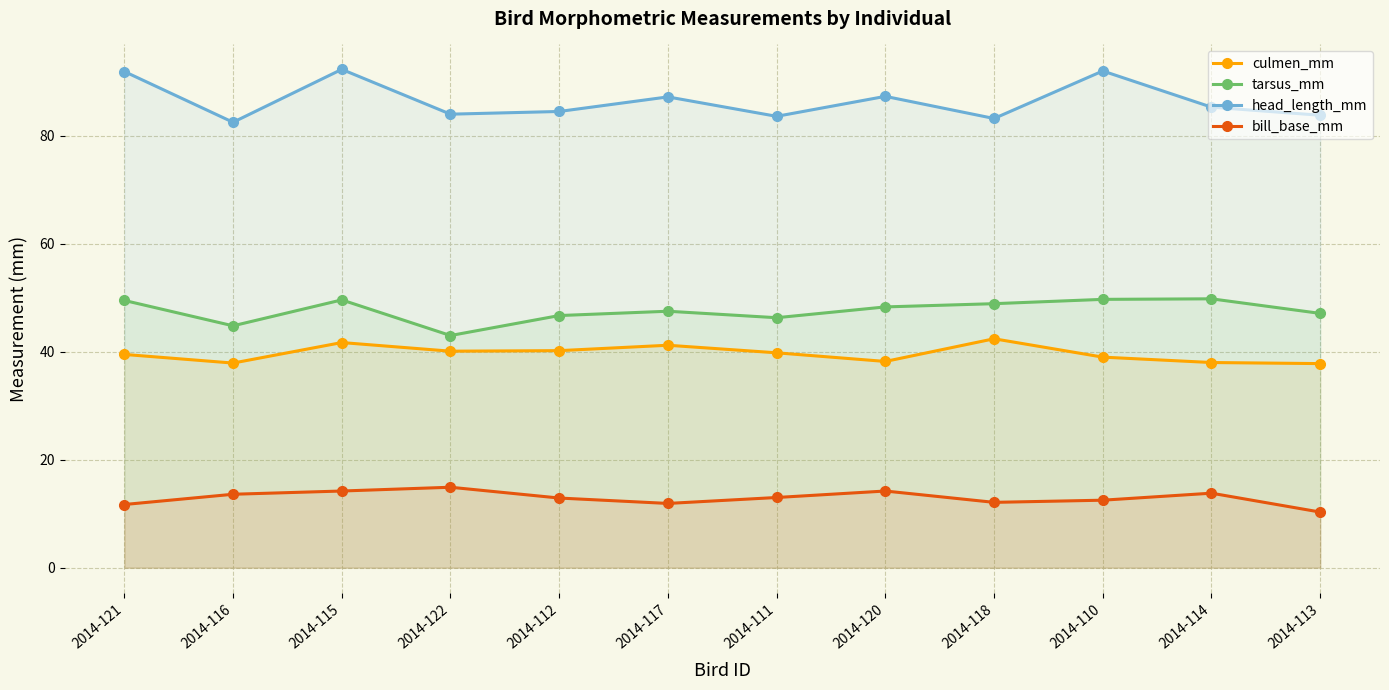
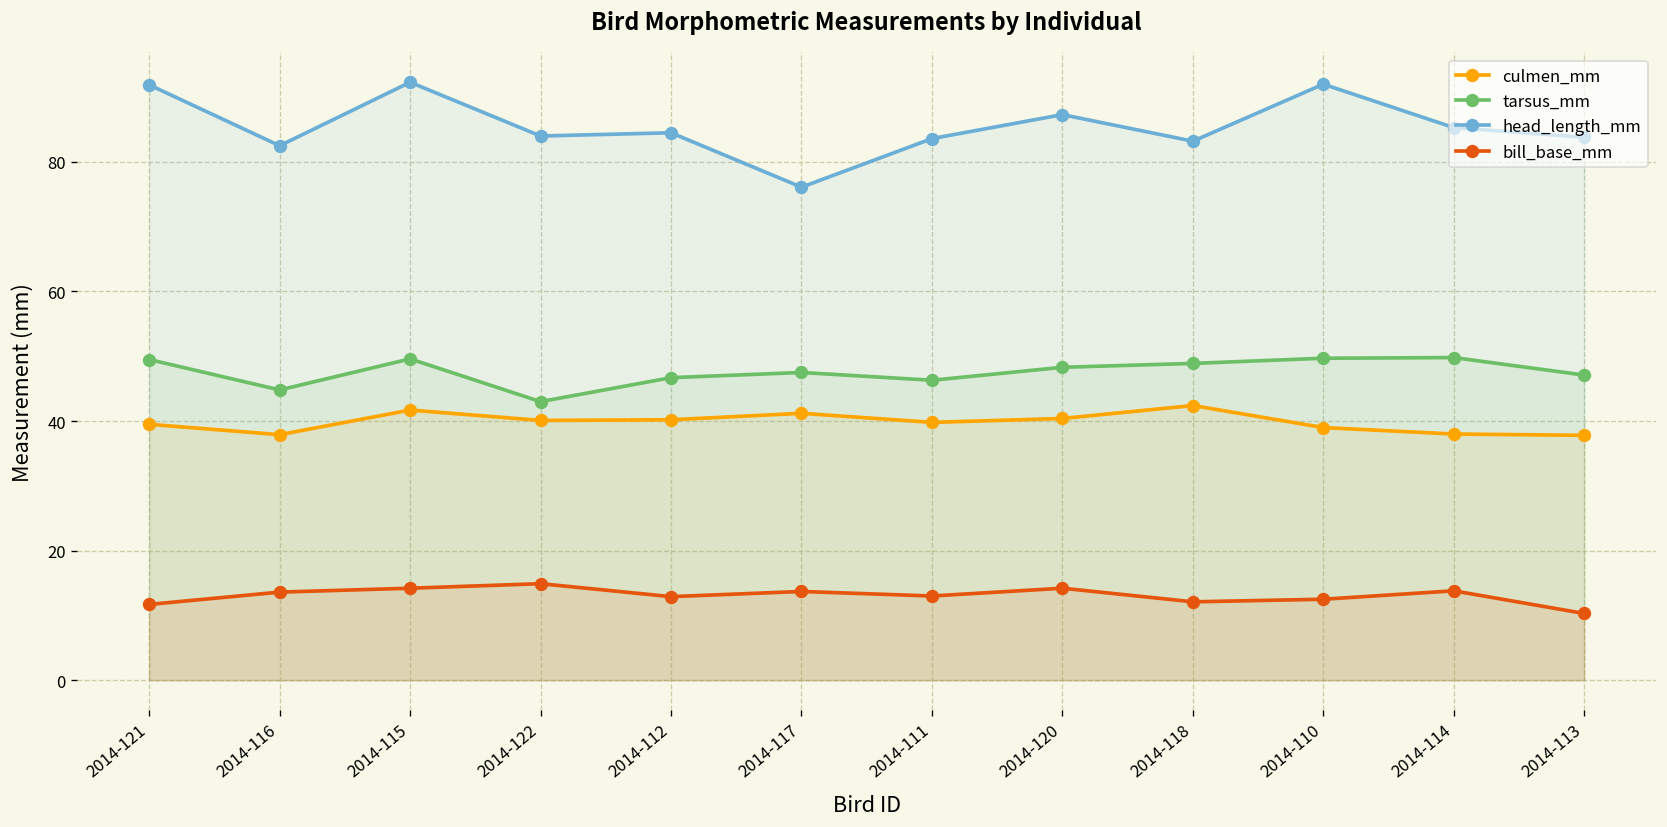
head_length_mm, 2014-117: 87 -> 76
bill_base_mm, 2014-117: 12 -> 14
culmen_mm, 2014-120: 38 -> 40
